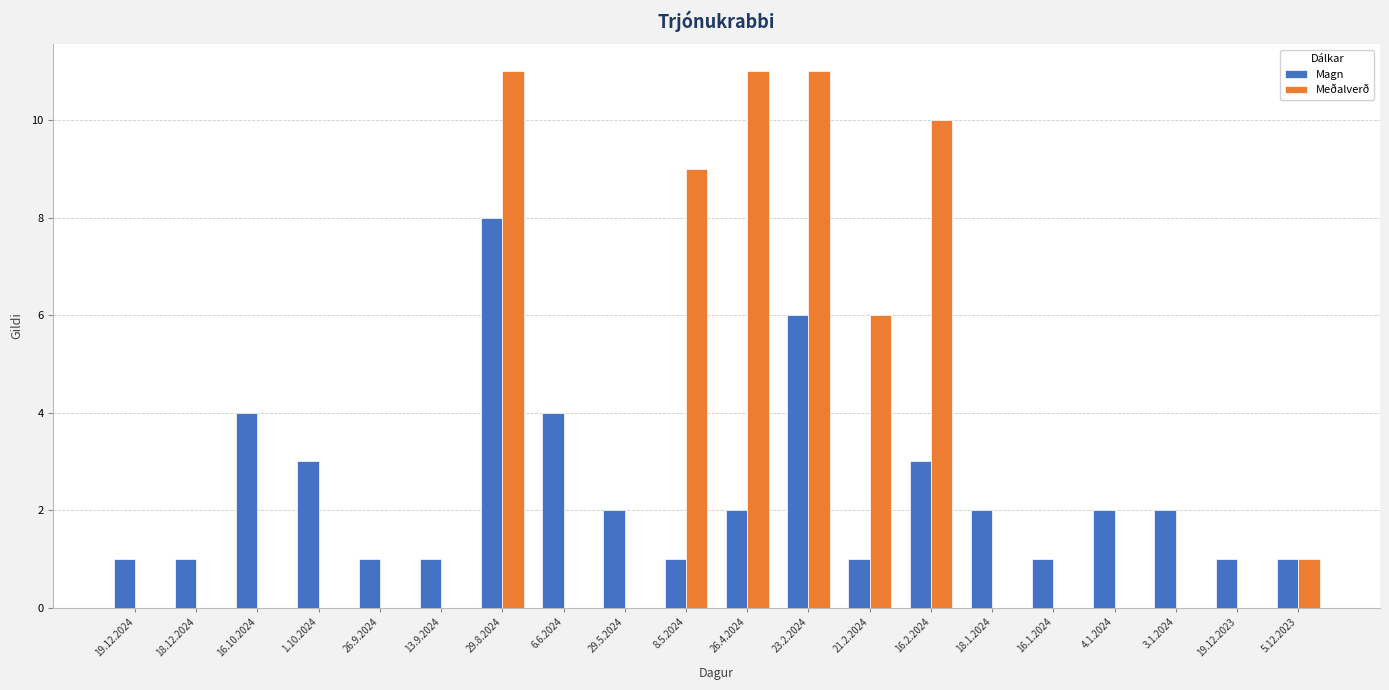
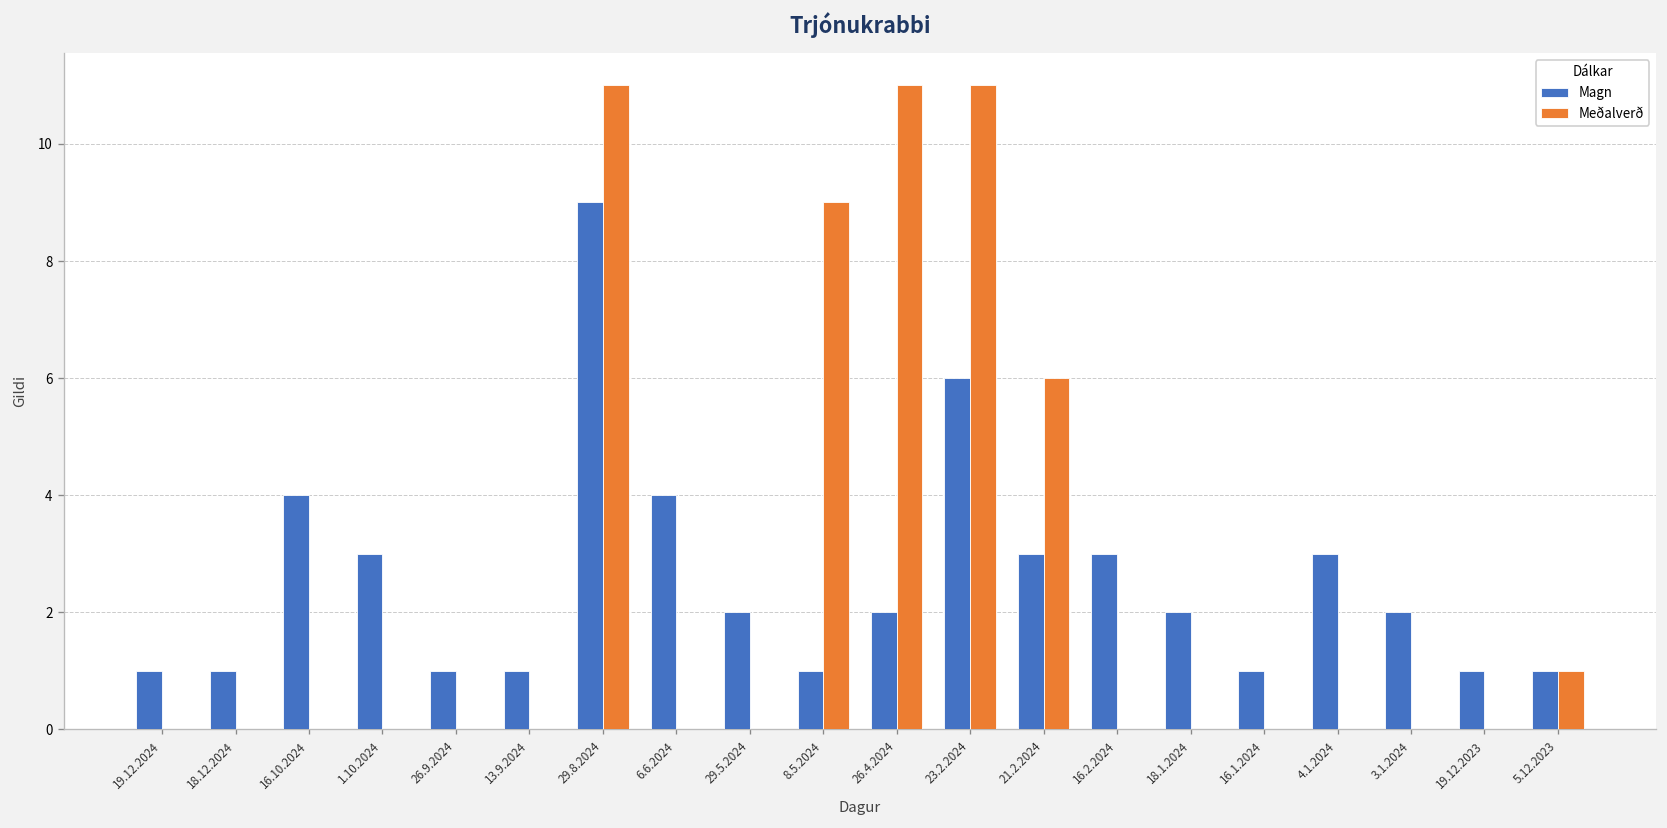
Magn, 29.8.2024: 8 -> 9
Magn, 21.2.2024: 1 -> 3
Meðalverð, 16.2.2024: 10 -> 0
Magn, 4.1.2024: 2 -> 3
